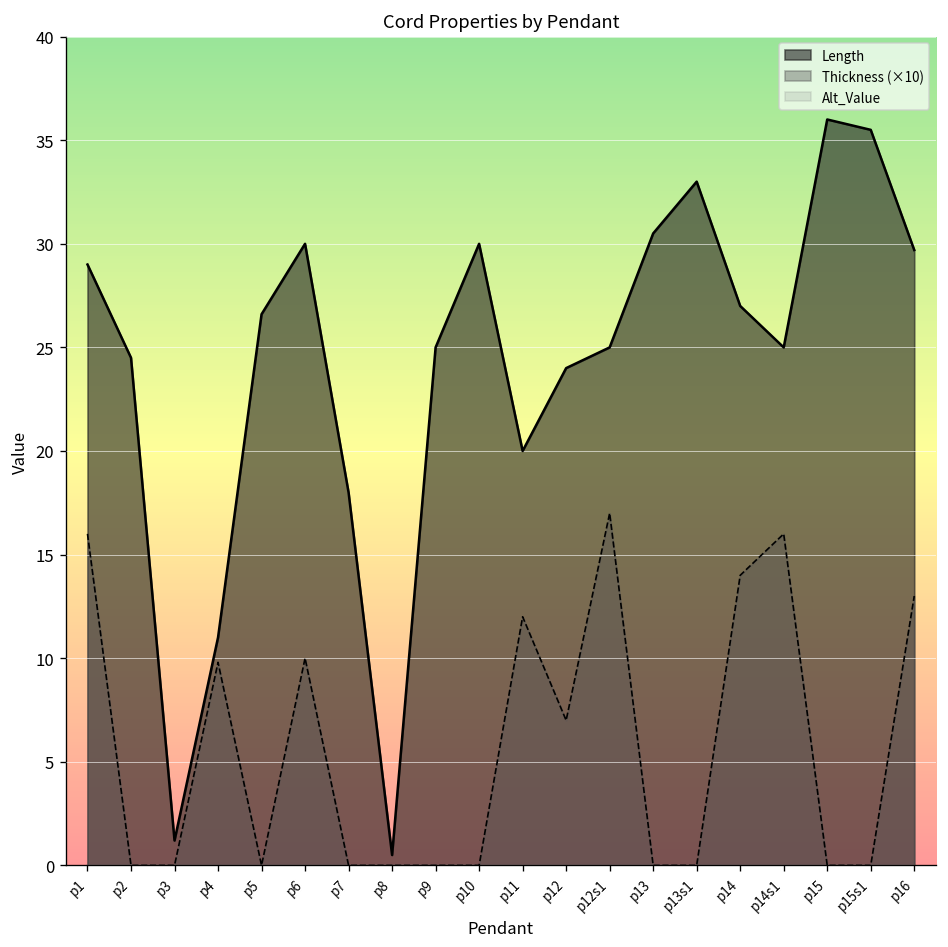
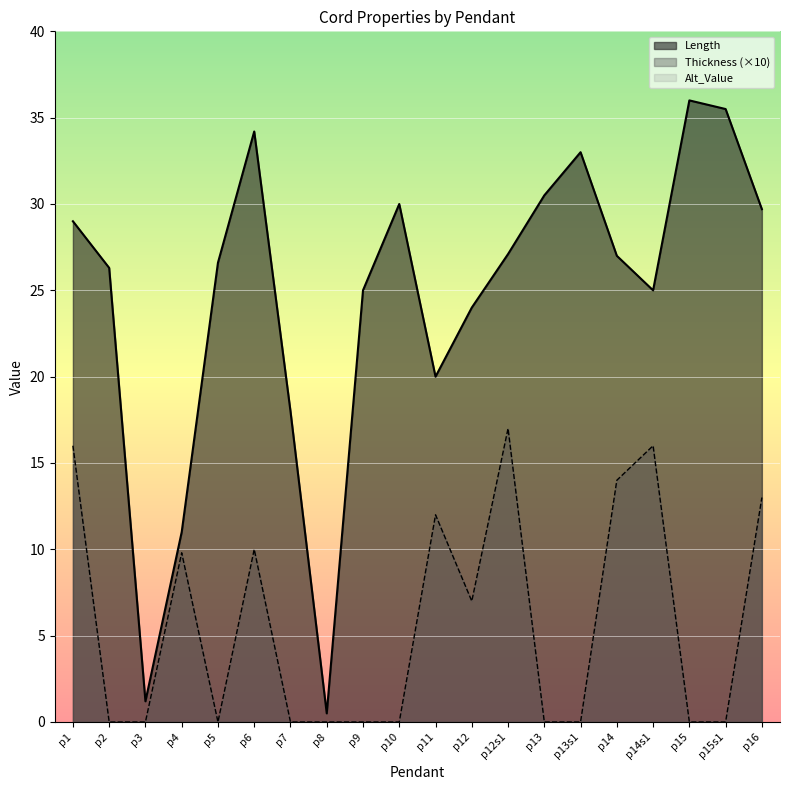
Length, p2: 24.5 -> 26.3
Length, p6: 30.0 -> 34.2
Length, p12s1: 25.0 -> 27.1
